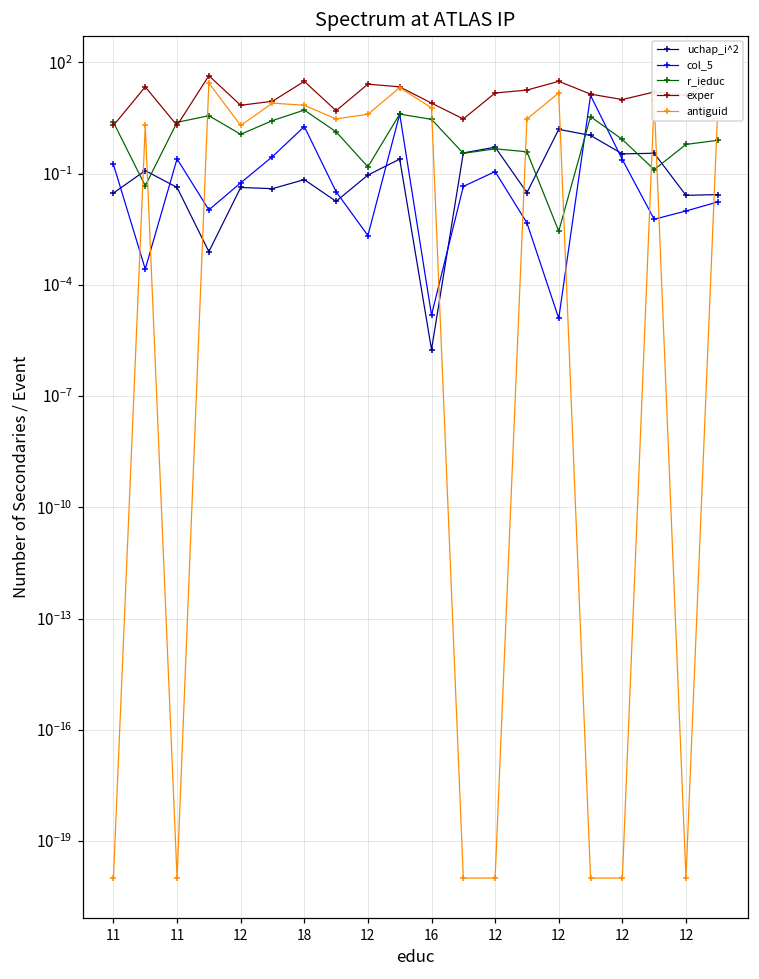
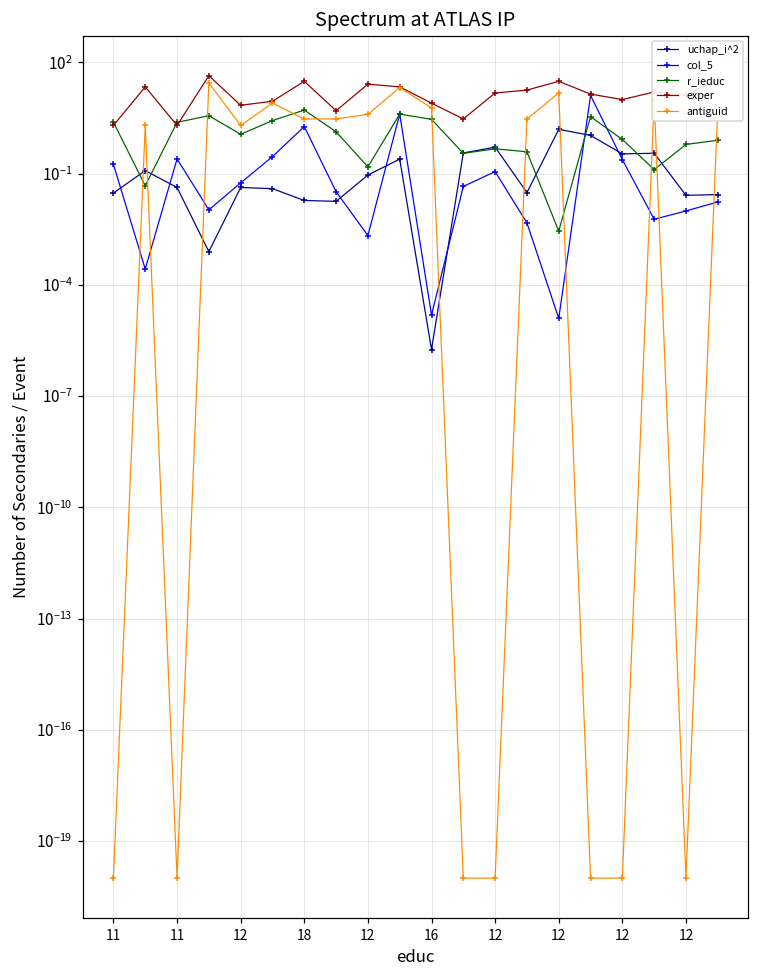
uchap_i^2, 18: 0.07 -> 0.02
antiguid, 18: 7 -> 3
